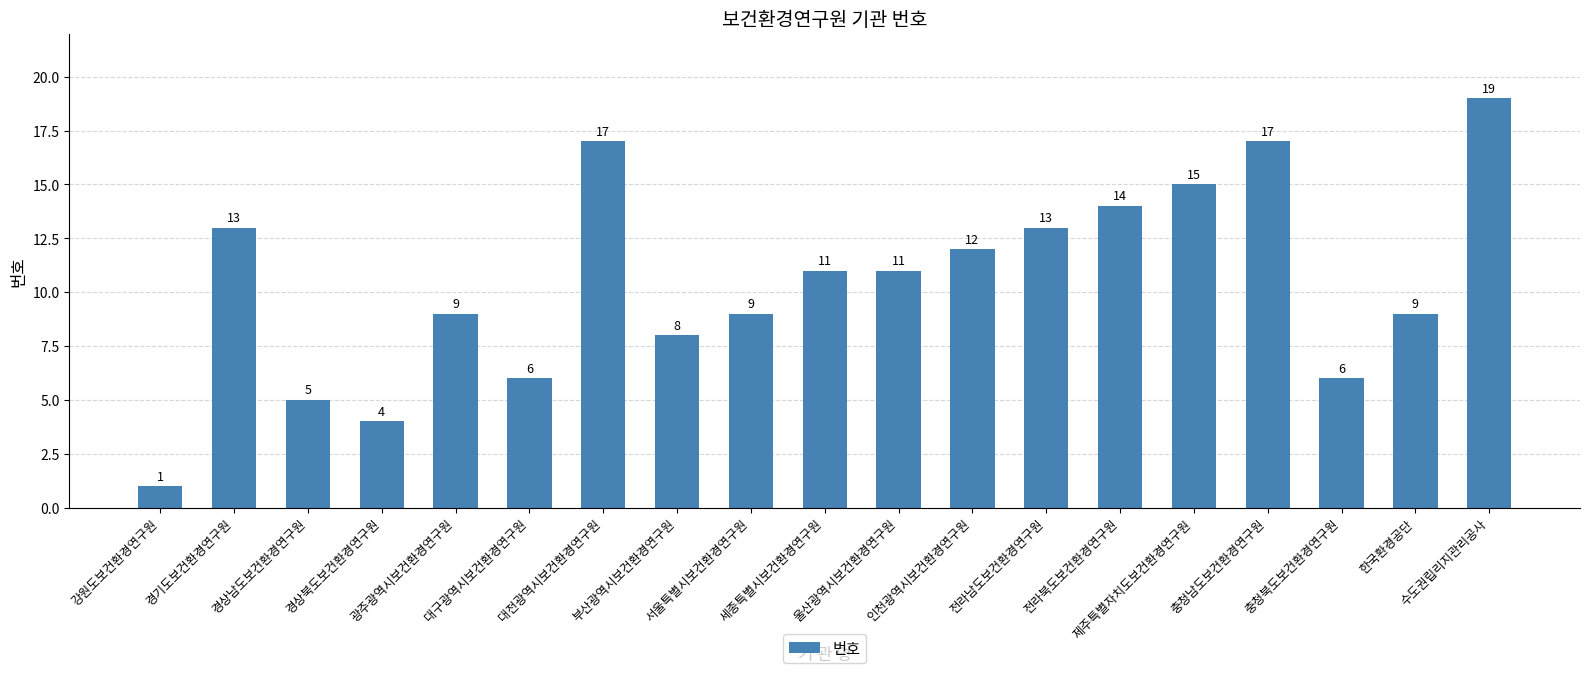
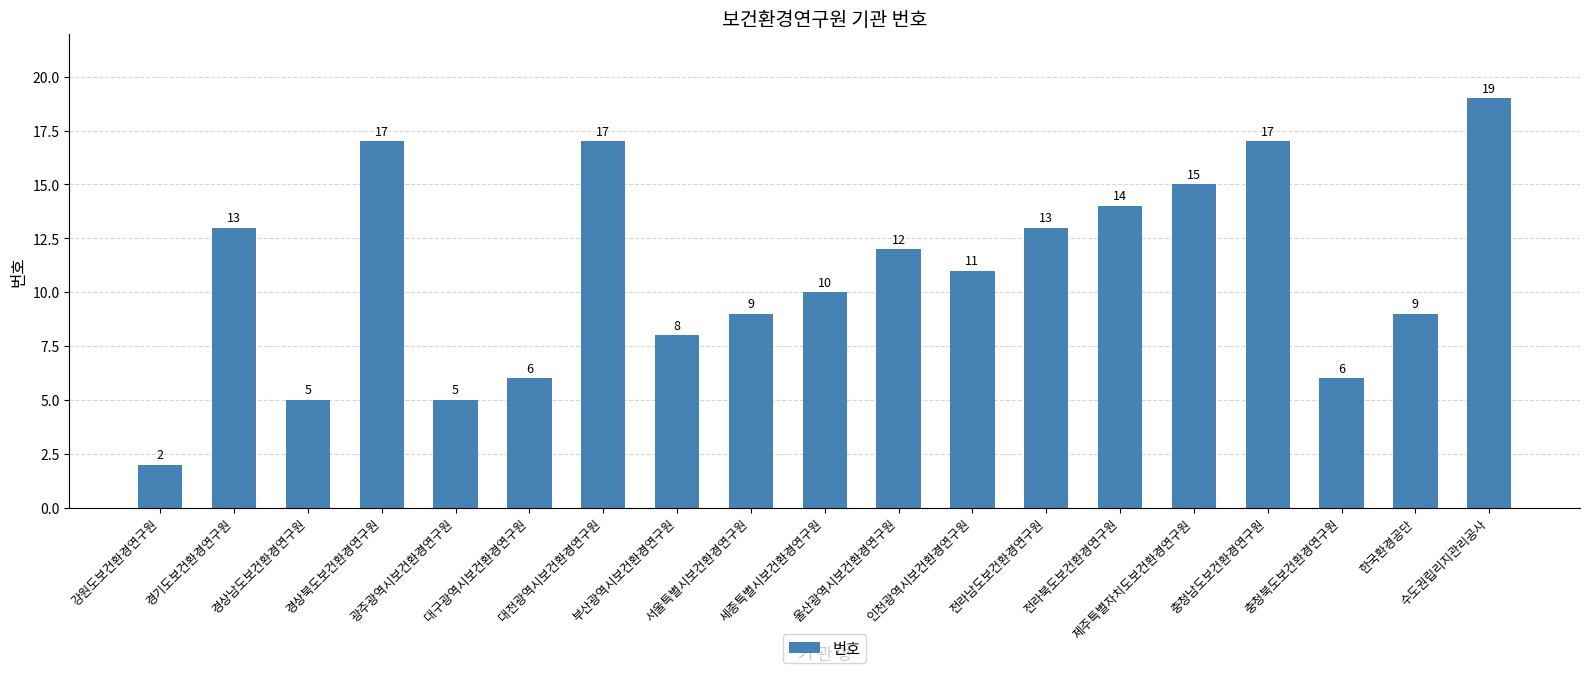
강원도보건환경연구원: 1 -> 2
경상북도보건환경연구원: 4 -> 17
광주광역시보건환경연구원: 9 -> 5
세종특별시보건환경연구원: 11 -> 10
울산광역시보건환경연구원: 11 -> 12
인천광역시보건환경연구원: 12 -> 11
